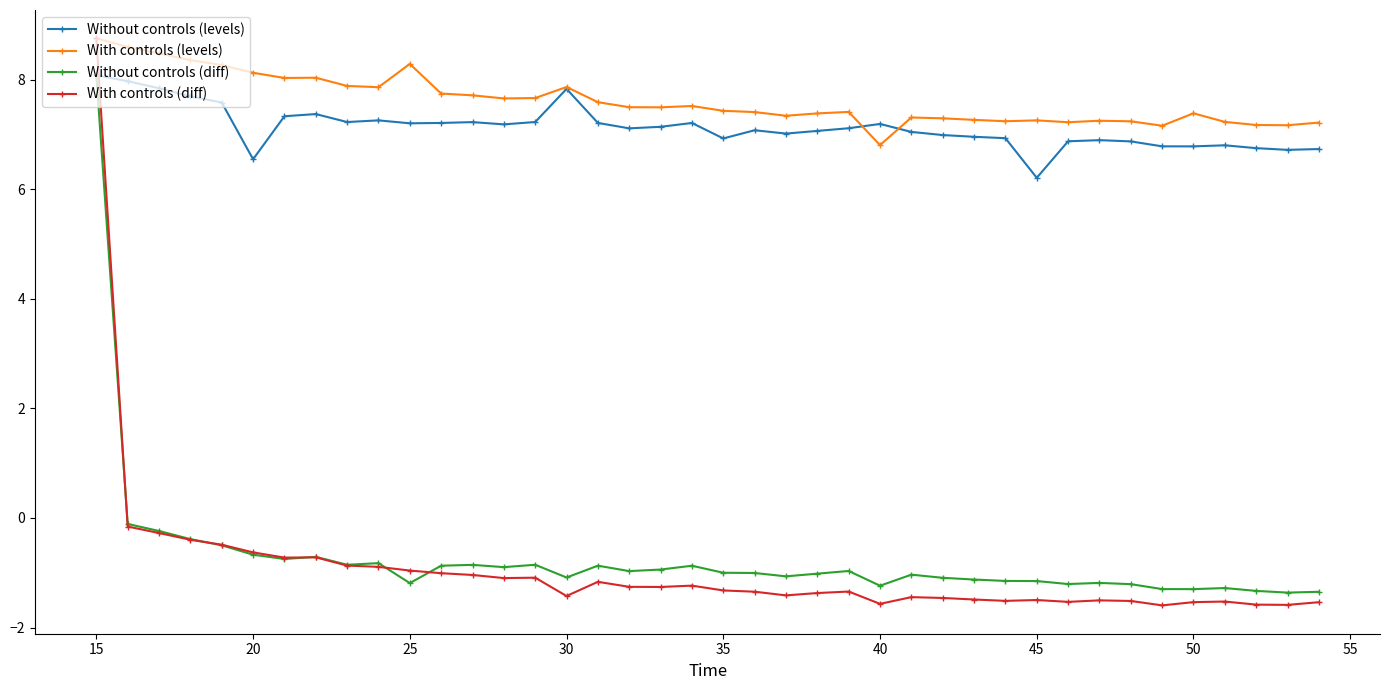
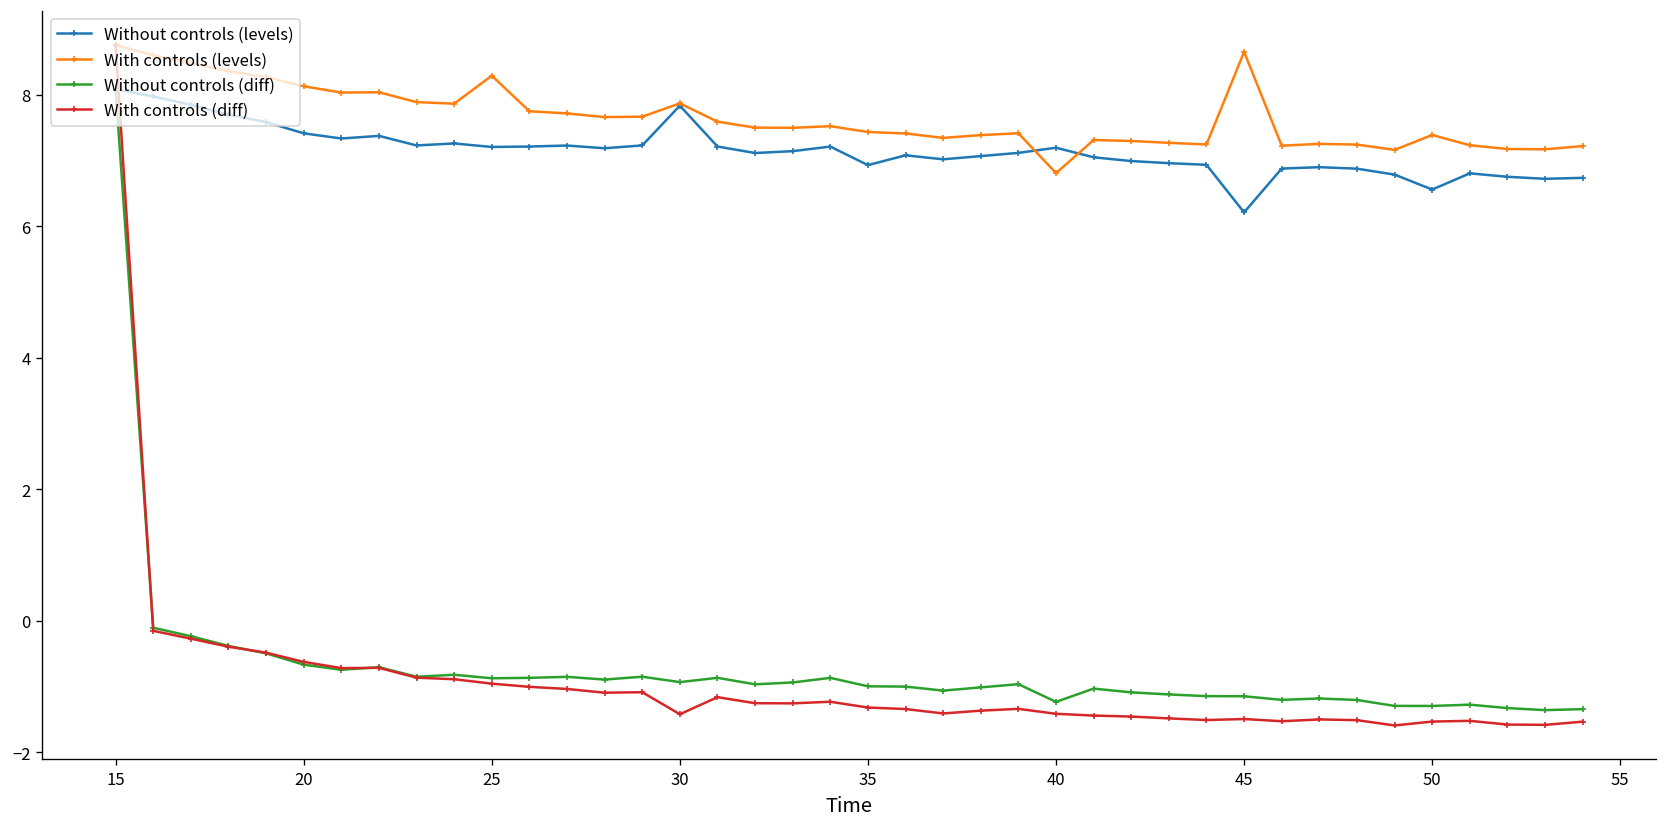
Without controls (levels), 20: 6.5 -> 7.4
Without controls (diff), 25: -1.2 -> -0.9
Without controls (diff), 30: -1.1 -> -0.9
With controls (diff), 40: -1.6 -> -1.4
With controls (levels), 45: 7.3 -> 8.7
Without controls (levels), 50: 6.8 -> 6.6
